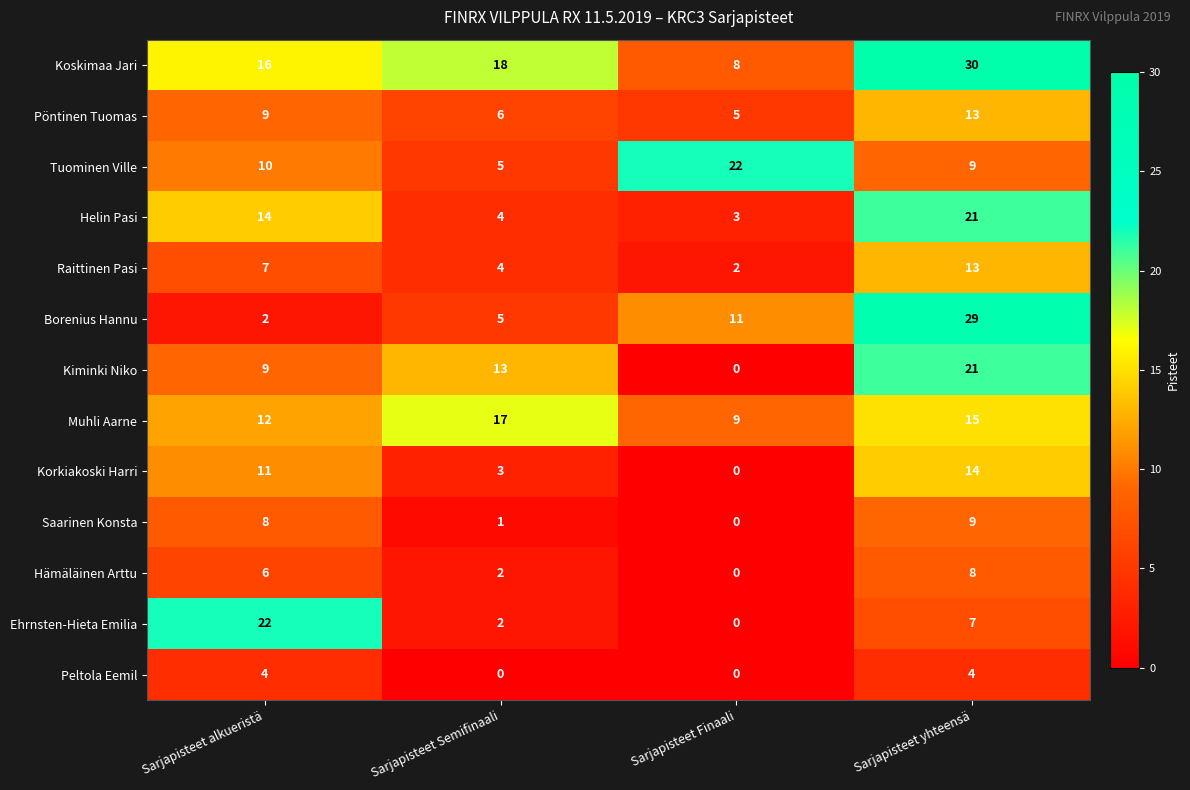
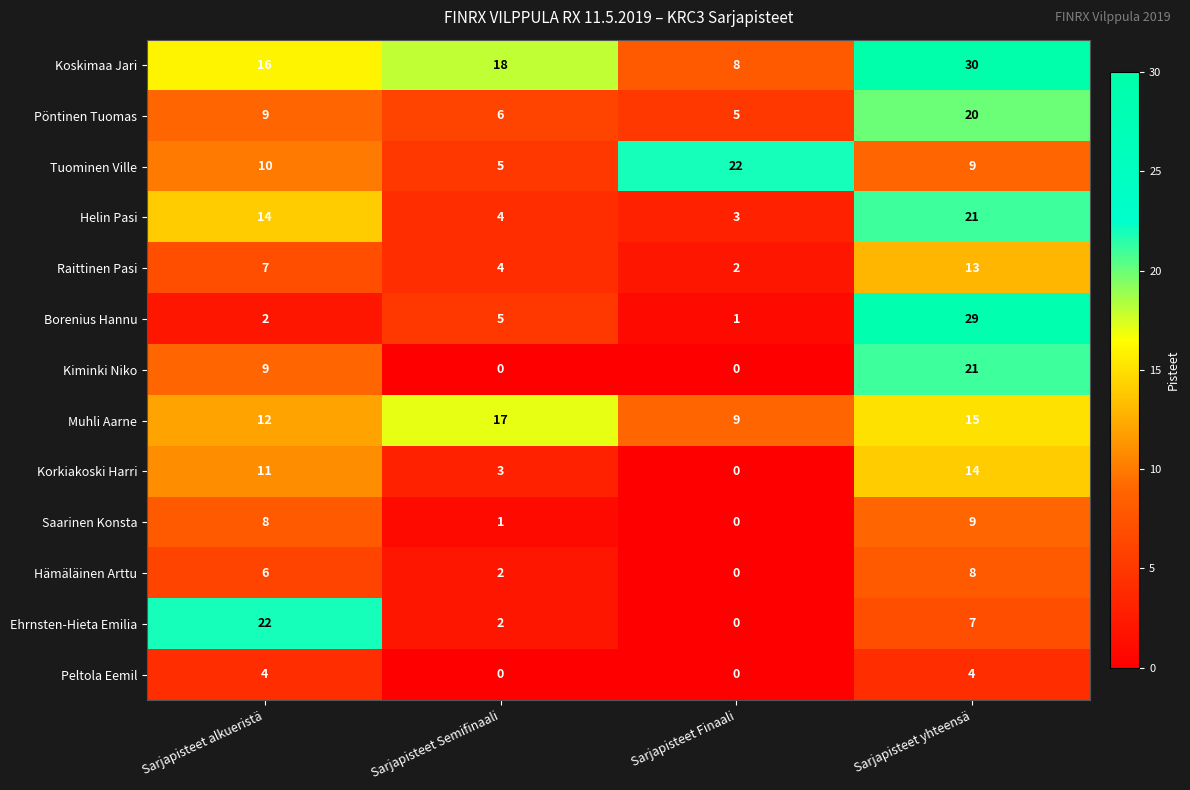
Pöntinen Tuomas, Sarjapisteet yhteensä: 13 -> 20
Borenius Hannu, Sarjapisteet Finaali: 11 -> 1
Kiminki Niko, Sarjapisteet Semifinaali: 13 -> 0
